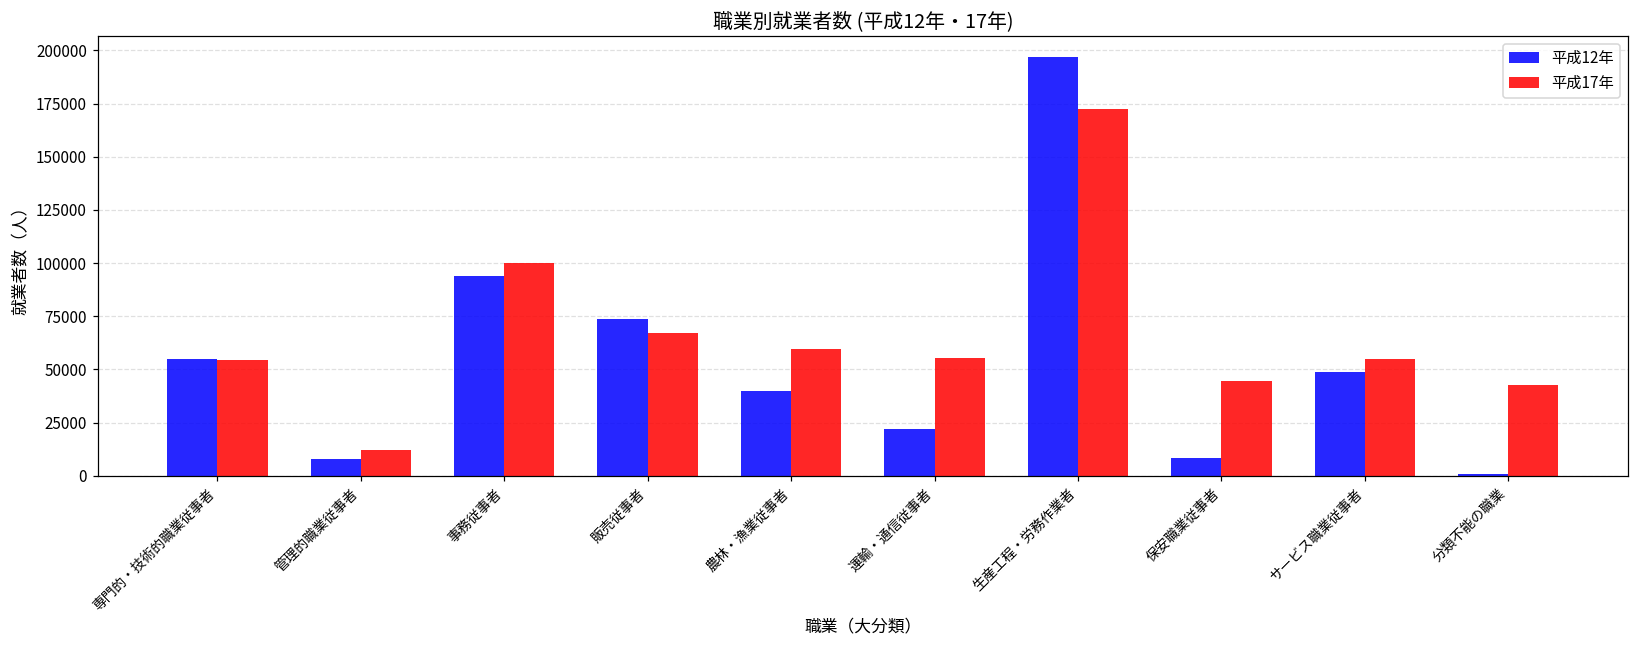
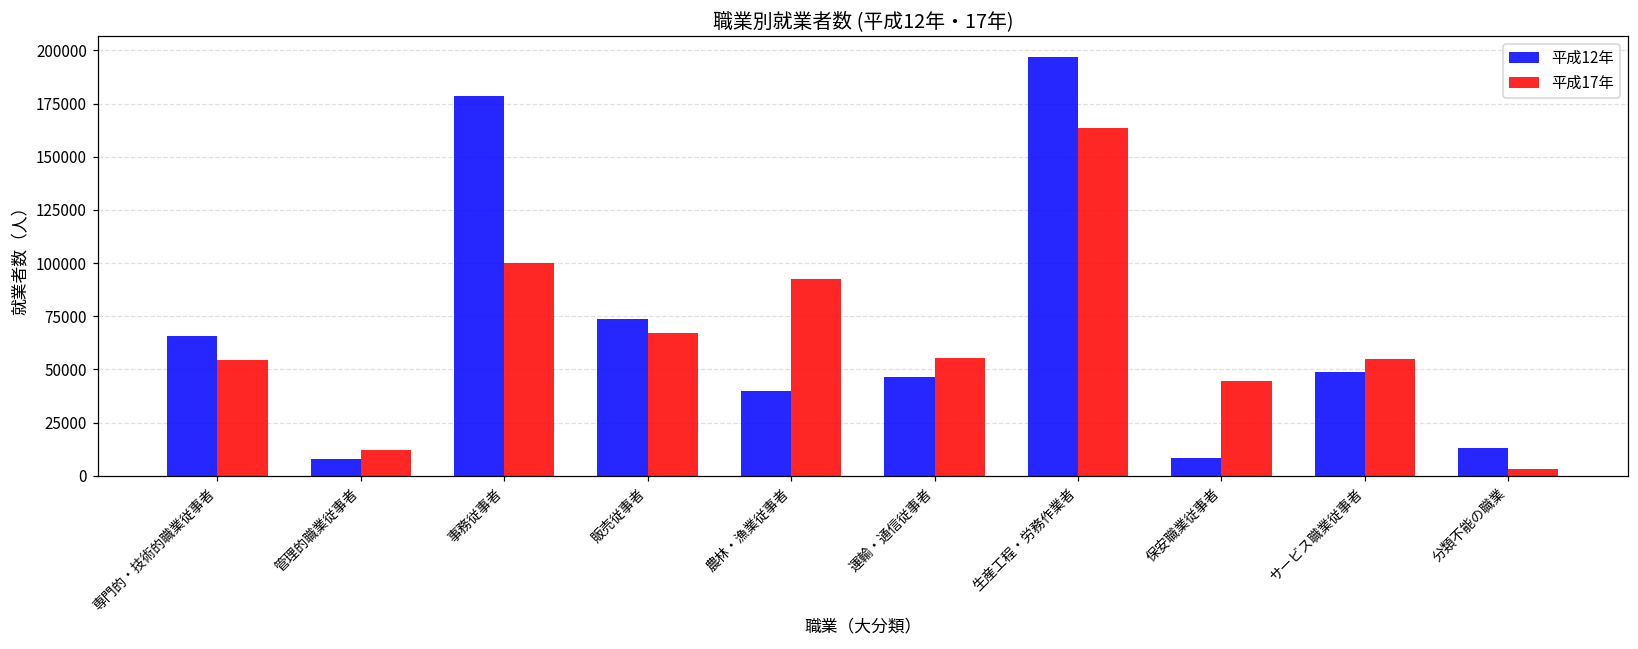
平成12年, 専門的・技術的職業従事者: 55000 -> 66000
平成12年, 事務従事者: 94000 -> 178000
平成17年, 農林・漁業従事者: 60000 -> 93000
平成12年, 運輸・通信従事者: 22000 -> 46000
平成17年, 生産工程・労務作業者: 173000 -> 163000
平成12年, 分類不能の職業: 1000 -> 13000
平成17年, 分類不能の職業: 42000 -> 3000
